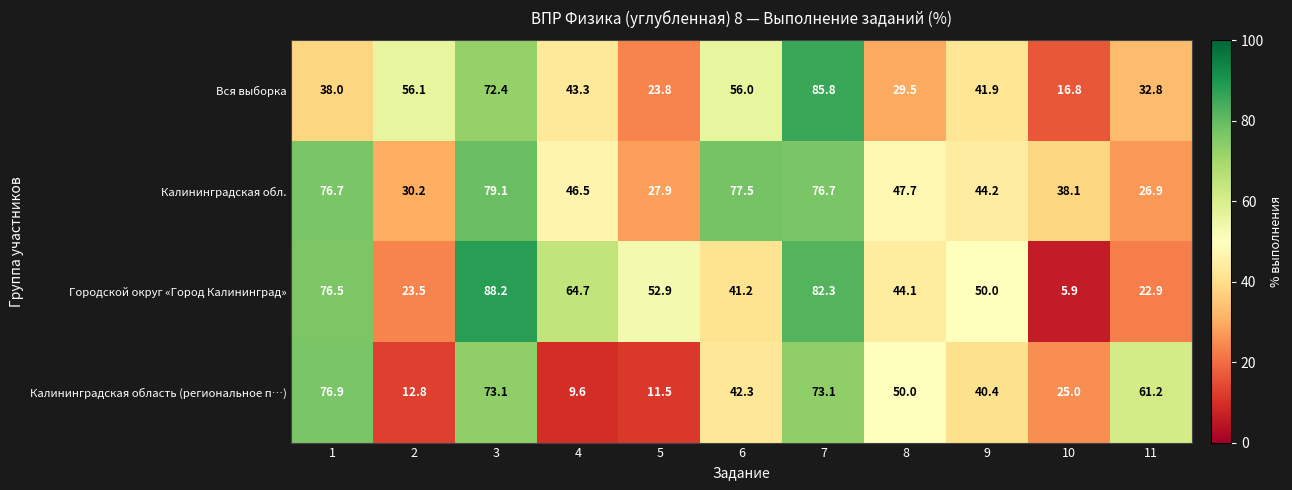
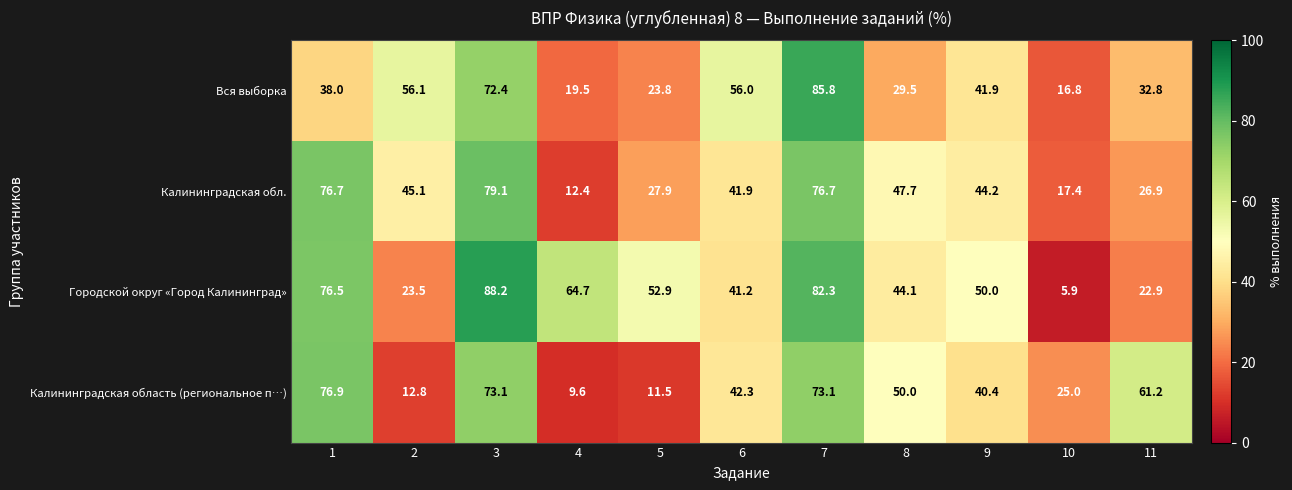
Вся выборка, 4: 43.3 -> 19.5
Калининградская обл., 2: 30.2 -> 45.1
Калининградская обл., 4: 46.5 -> 12.4
Калининградская обл., 6: 77.5 -> 41.9
Калининградская обл., 10: 38.1 -> 17.4
